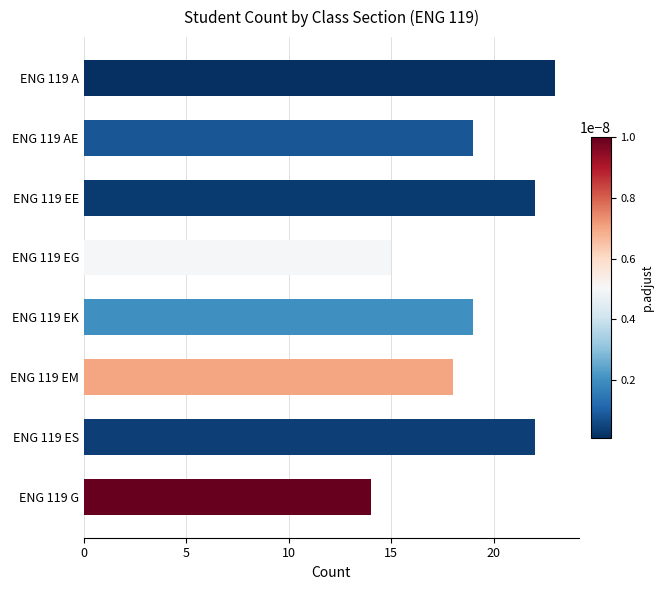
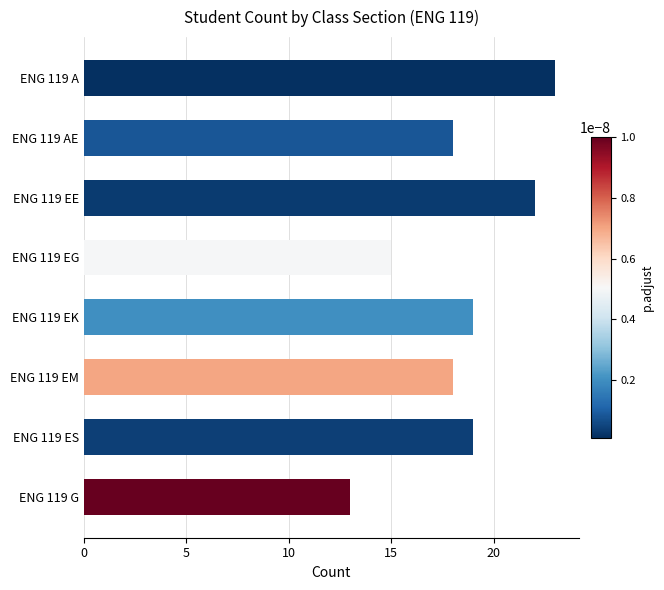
ENG 119 AE: 19 -> 18
ENG 119 ES: 22 -> 19
ENG 119 G: 14 -> 13
